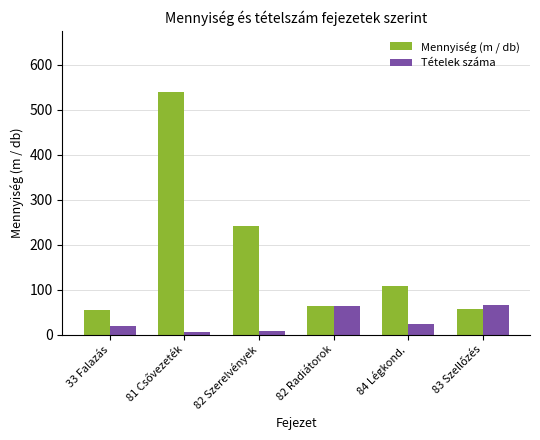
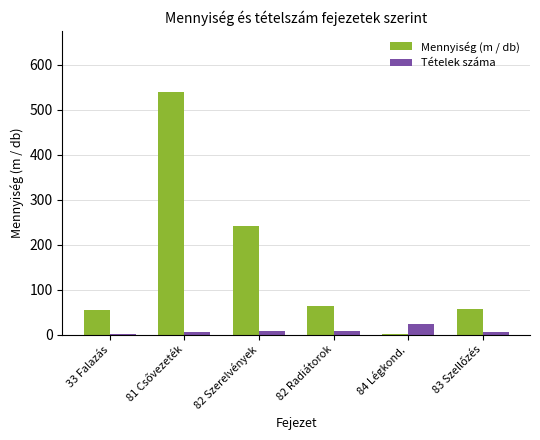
Tételek száma, 33 Falazás: 20 -> 0
Tételek száma, 82 Radiátorok: 60 -> 10
Mennyiség (m / db), 84 Légkond.: 110 -> 0
Tételek száma, 83 Szellőzés: 70 -> 10
